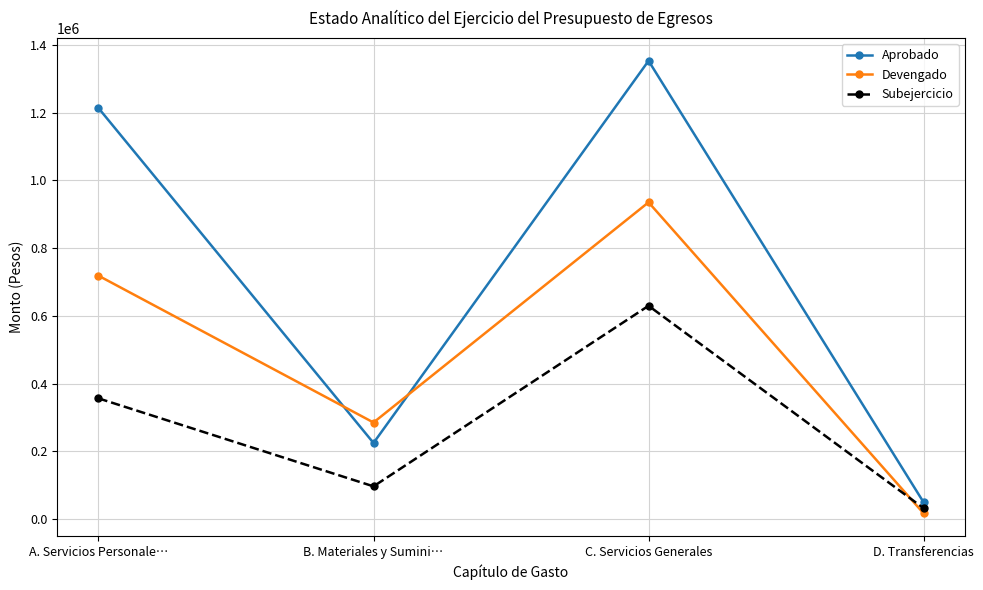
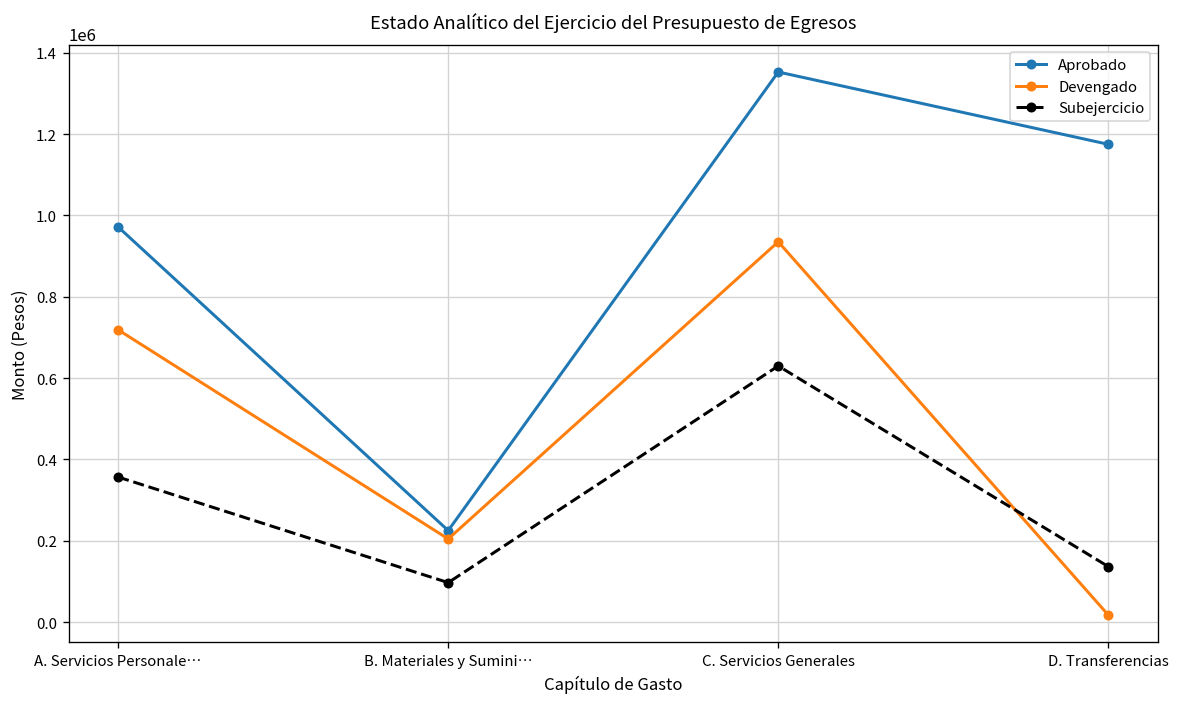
Aprobado, A. Servicios Personale…: 1210000 -> 970000
Devengado, B. Materiales y Sumini…: 290000 -> 200000
Aprobado, D. Transferencias: 50000 -> 1170000
Subejercicio, D. Transferencias: 30000 -> 140000
